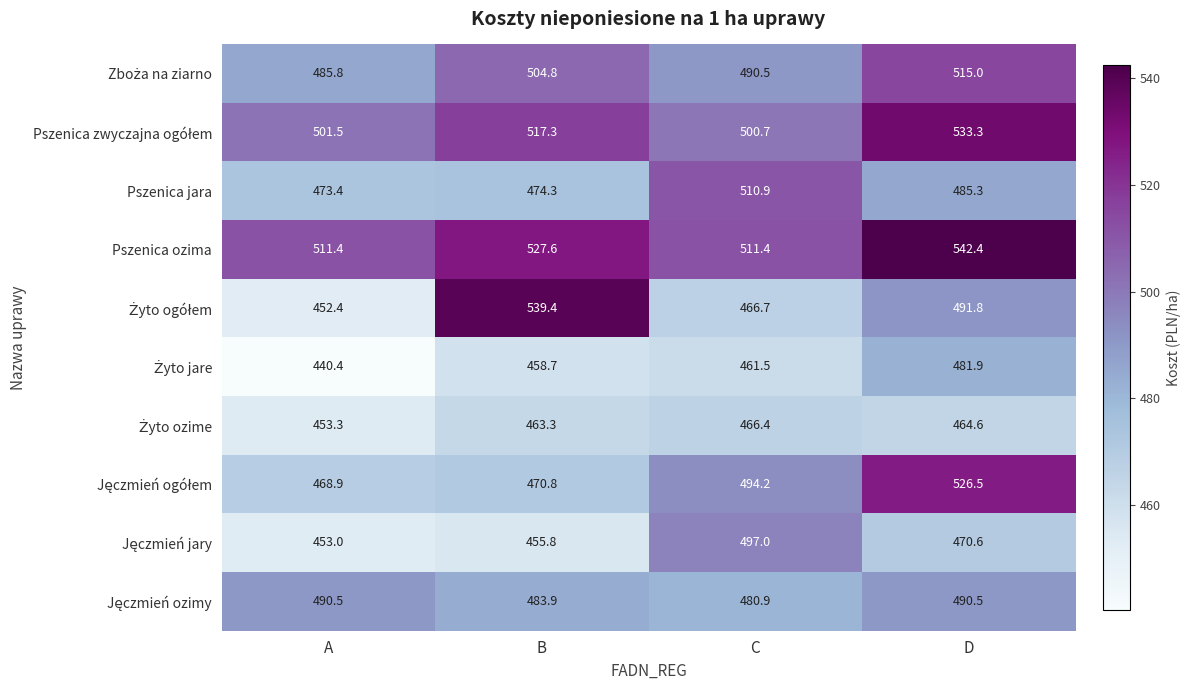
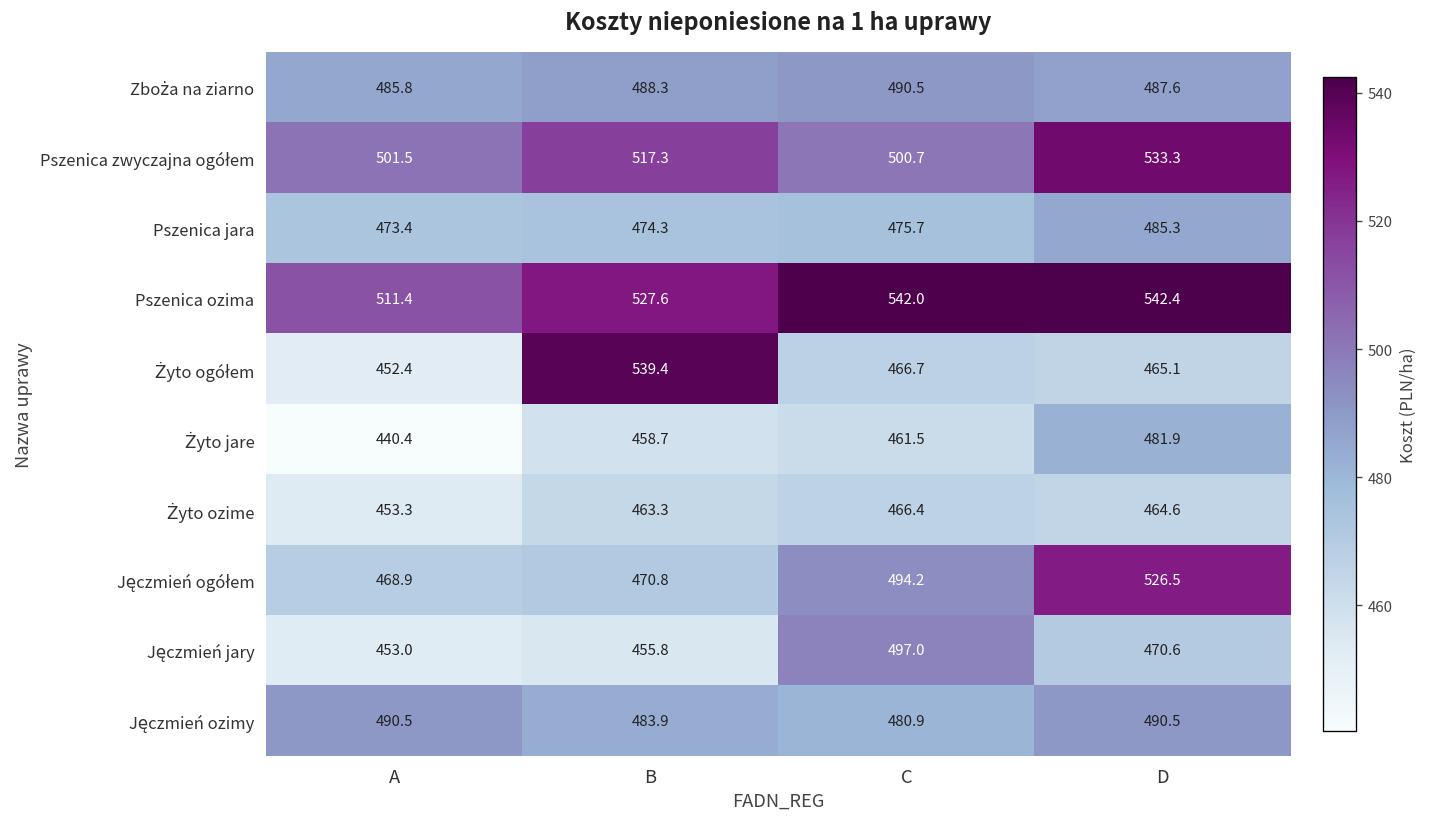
Zboża na ziarno, B: 504.8 -> 488.3
Zboża na ziarno, D: 515.0 -> 487.6
Pszenica jara, C: 510.9 -> 475.7
Pszenica ozima, C: 511.4 -> 542.0
Żyto ogółem, D: 491.8 -> 465.1
